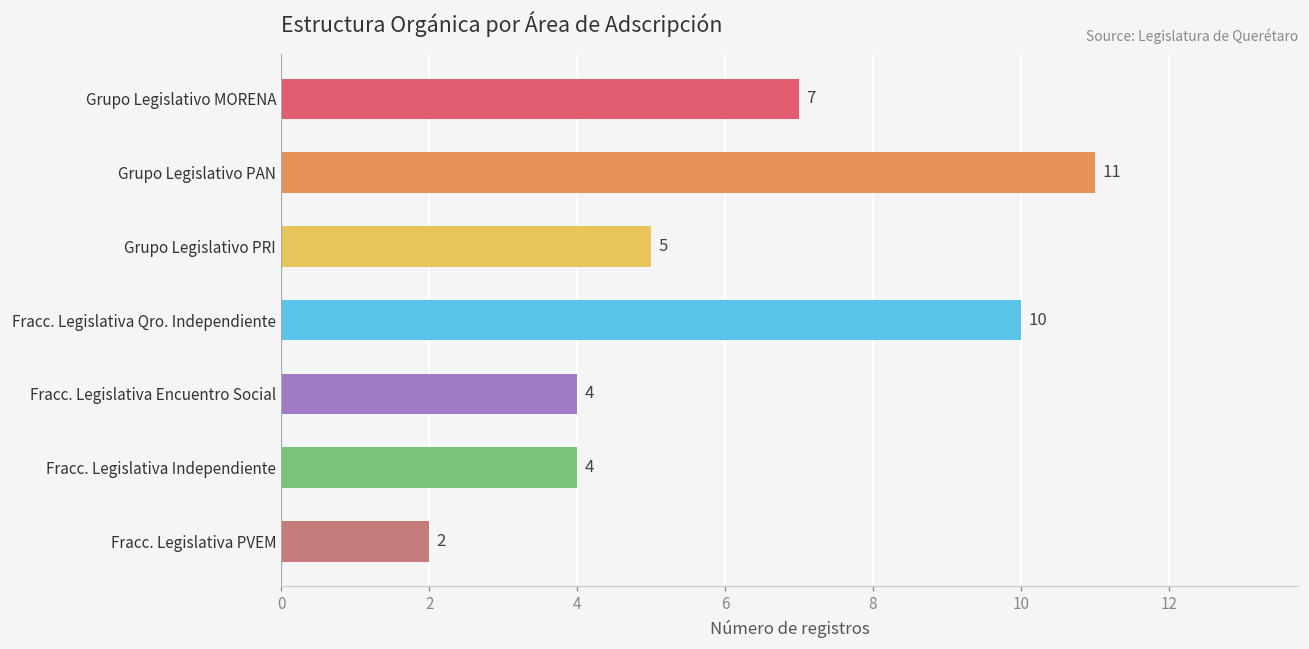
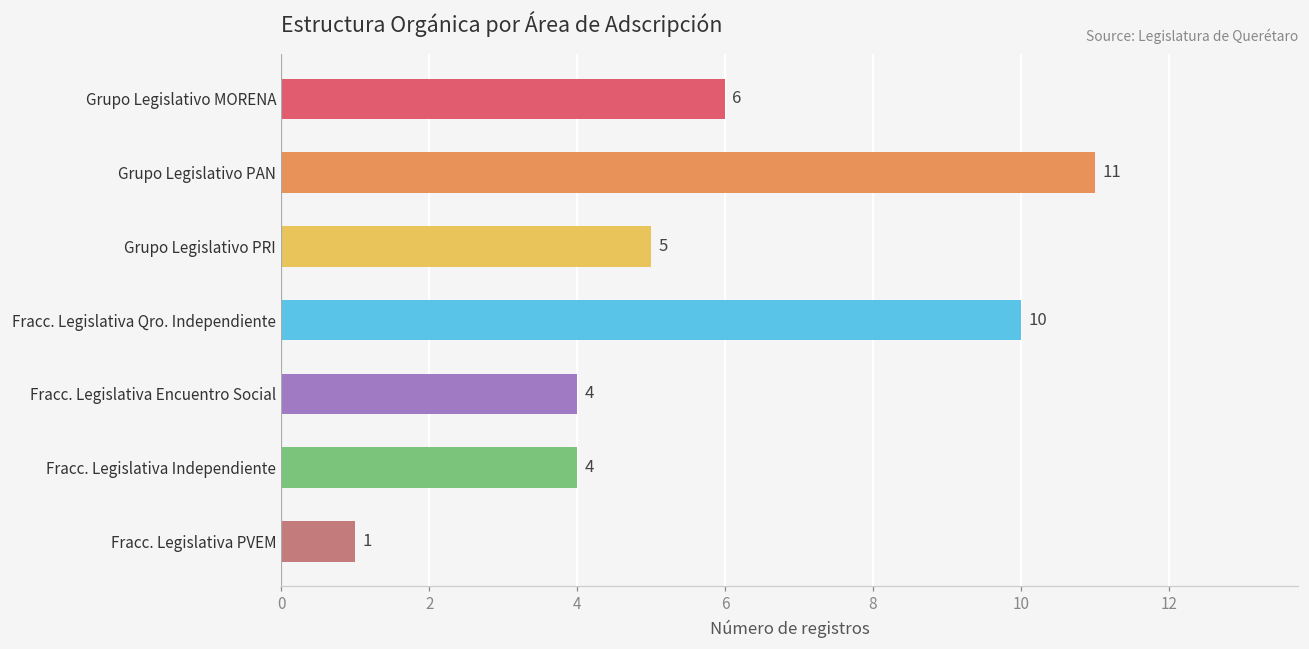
Grupo Legislativo MORENA: 7 -> 6
Fracc. Legislativa PVEM: 2 -> 1
